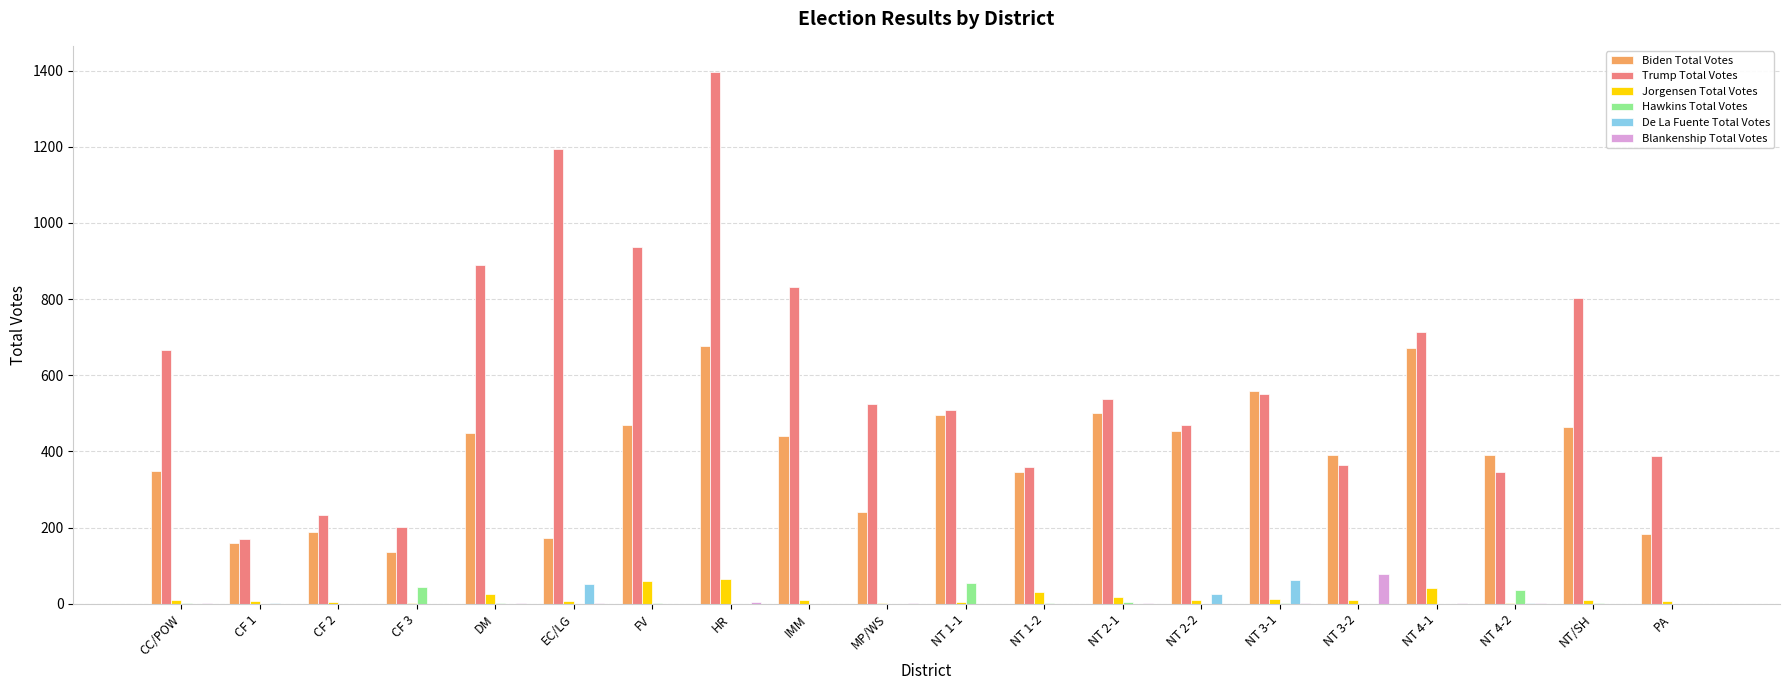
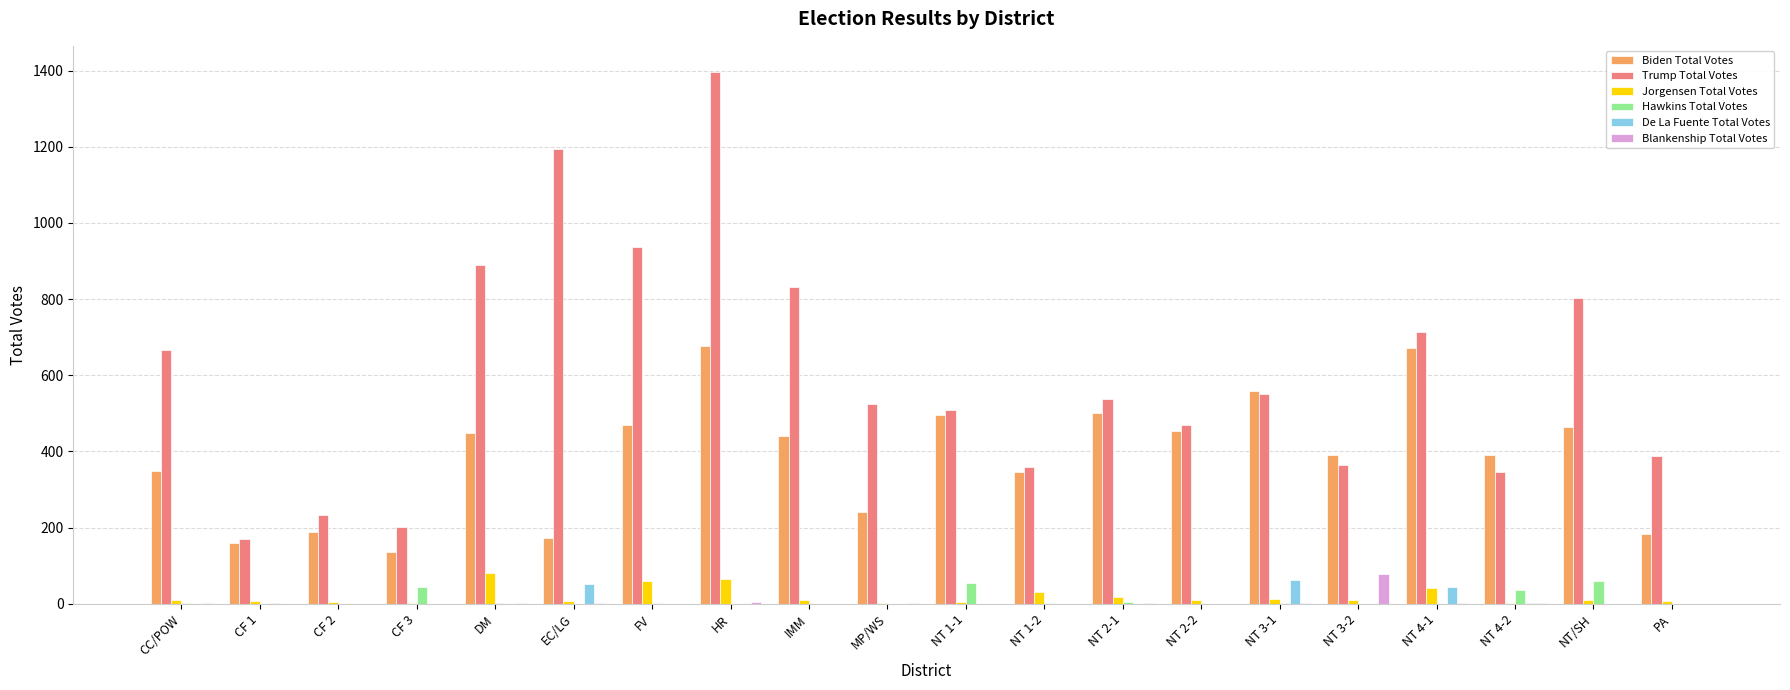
Jorgensen Total Votes, DM: 30 -> 80
De La Fuente Total Votes, NT 2-2: 30 -> 0
De La Fuente Total Votes, NT 4-1: 0 -> 40
Hawkins Total Votes, NT/SH: 0 -> 60
